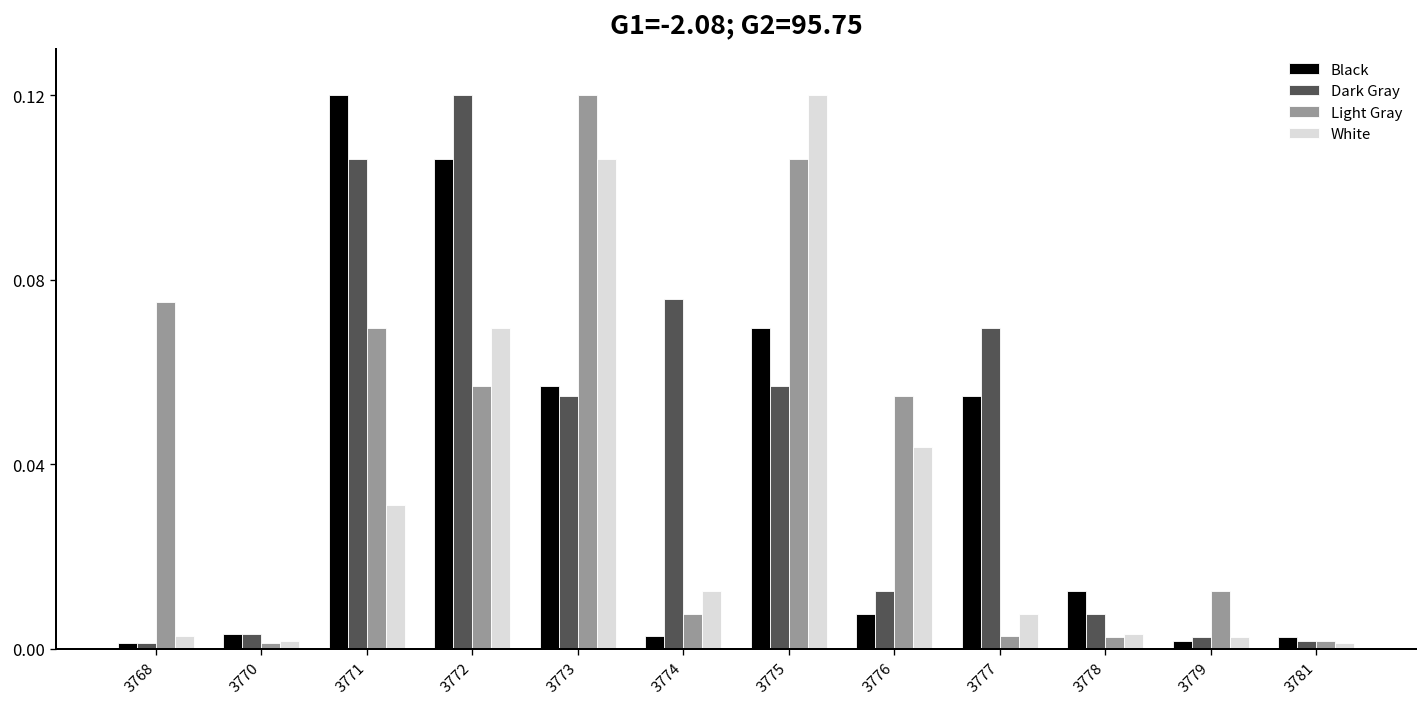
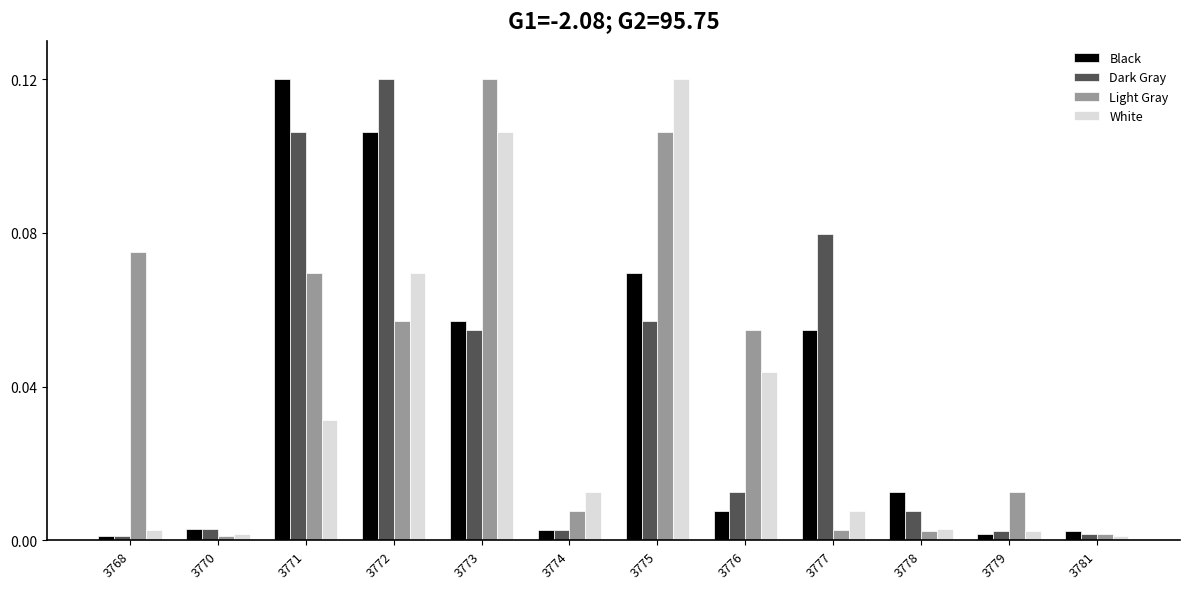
Dark Gray, 3774: 0.076 -> 0.003
Dark Gray, 3777: 0.070 -> 0.080
